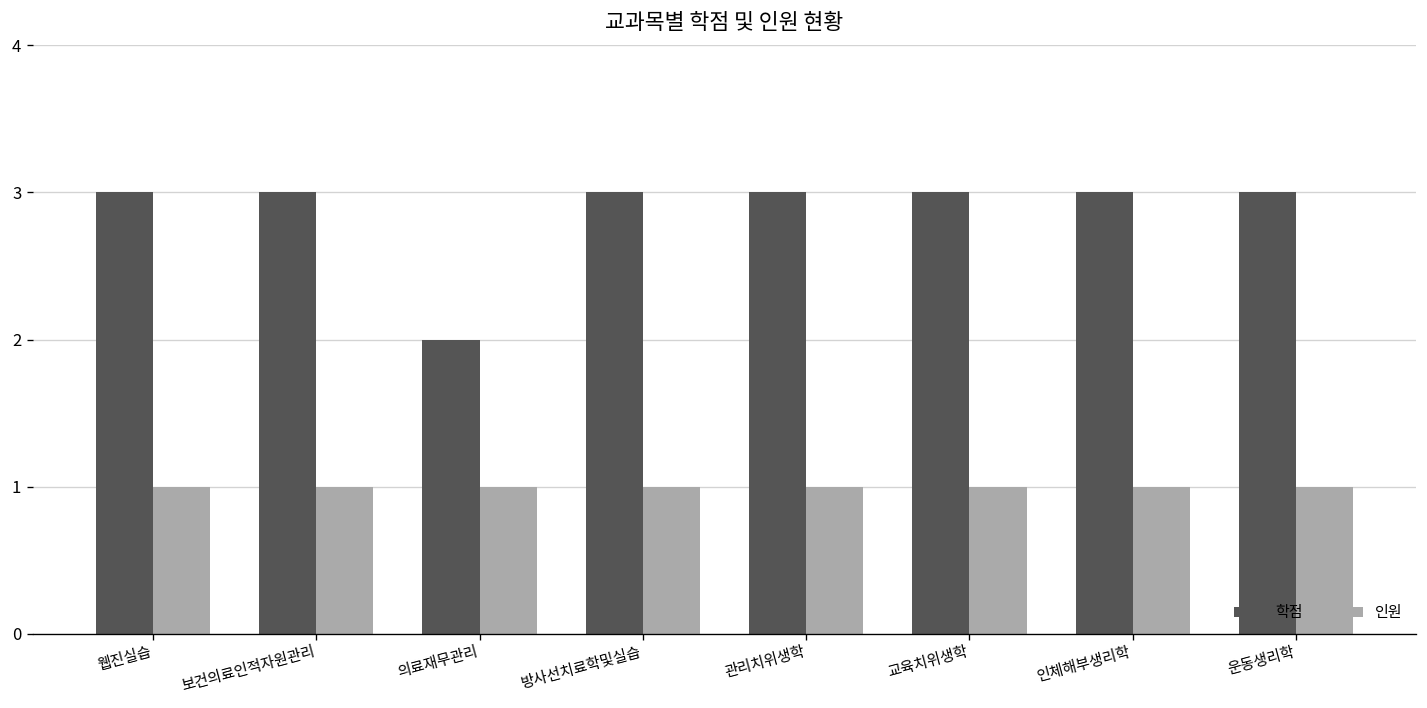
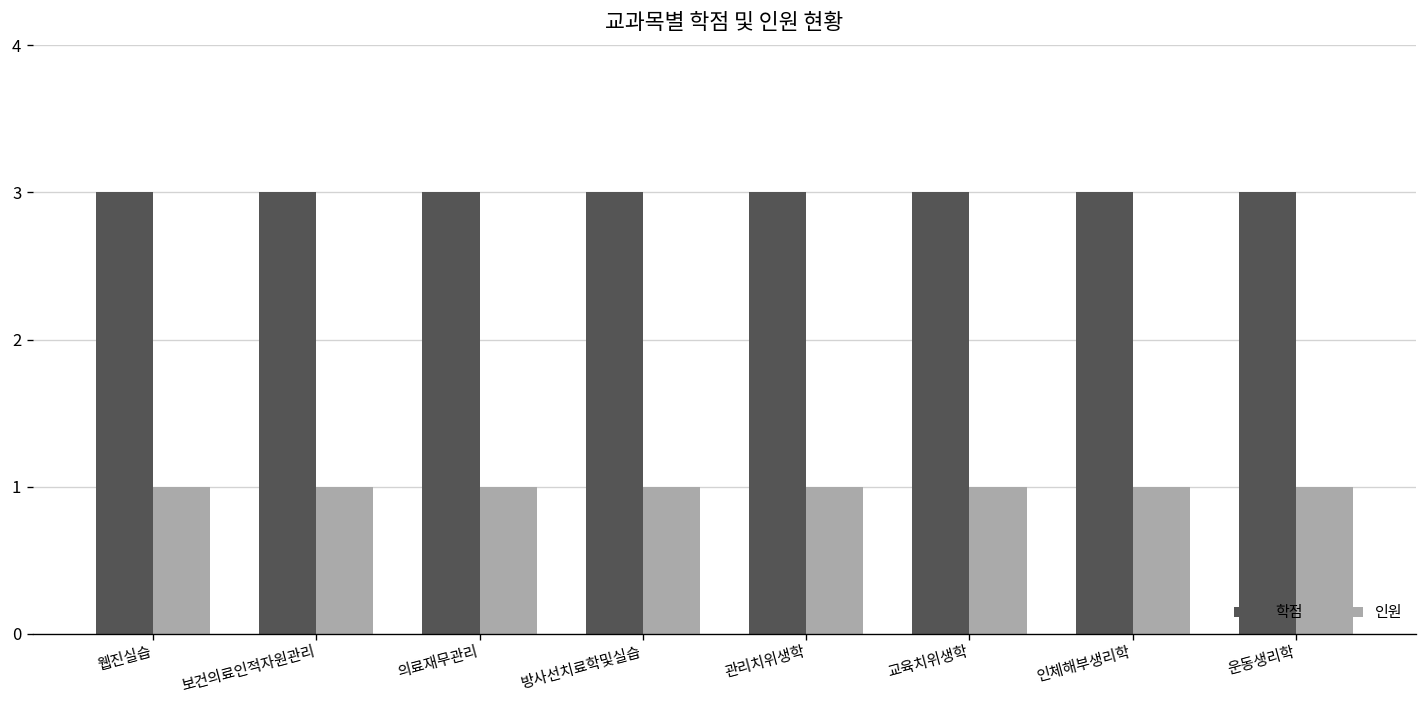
학점, 의료재무관리: 2 -> 3
